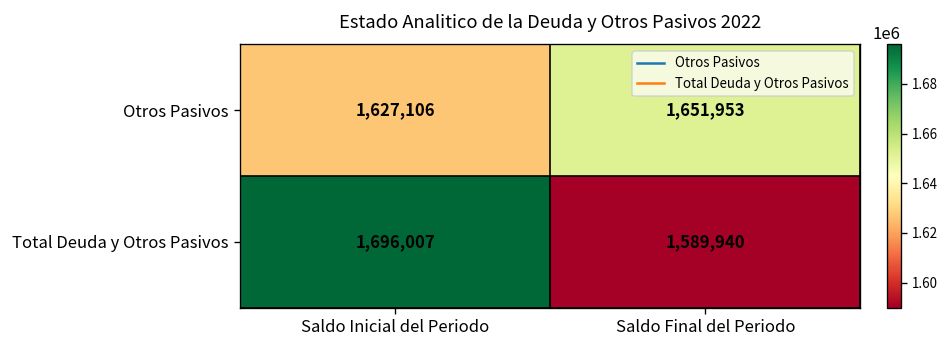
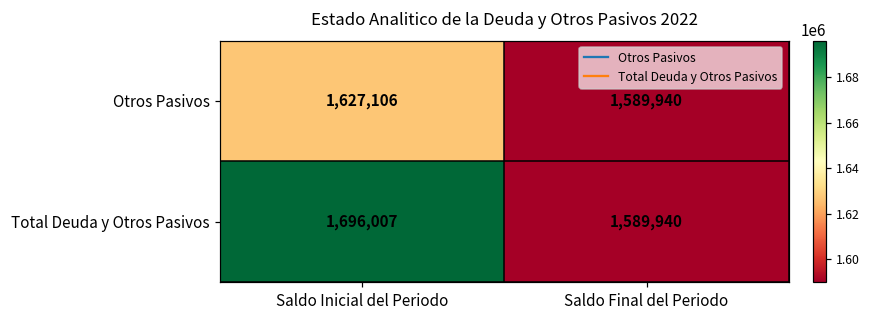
Otros Pasivos, Saldo Final del Periodo: 1,651,953 -> 1,589,940
